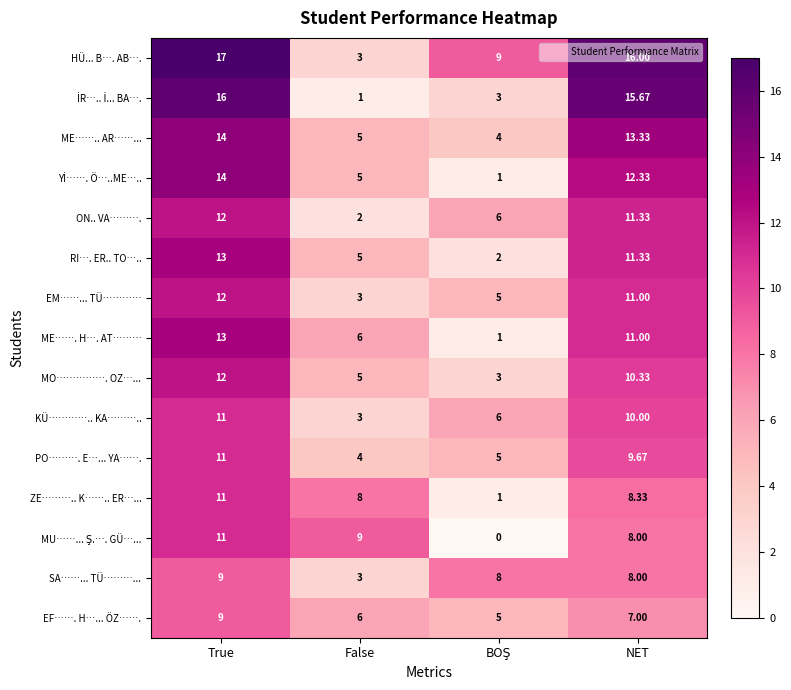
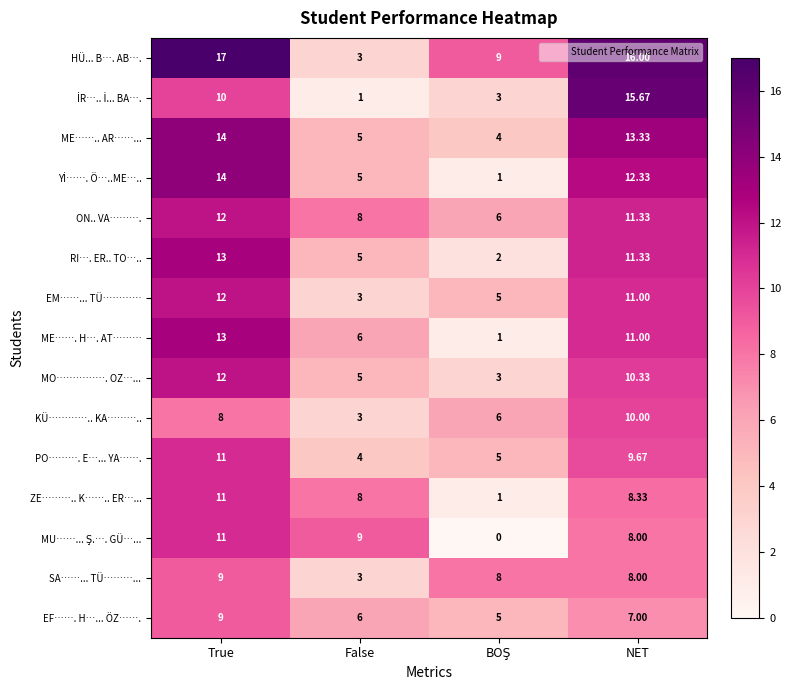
İR….. İ... BA…., True: 16 -> 10
ON.. VA………., False: 2 -> 8
KÜ………….. KA……….., True: 11 -> 8
